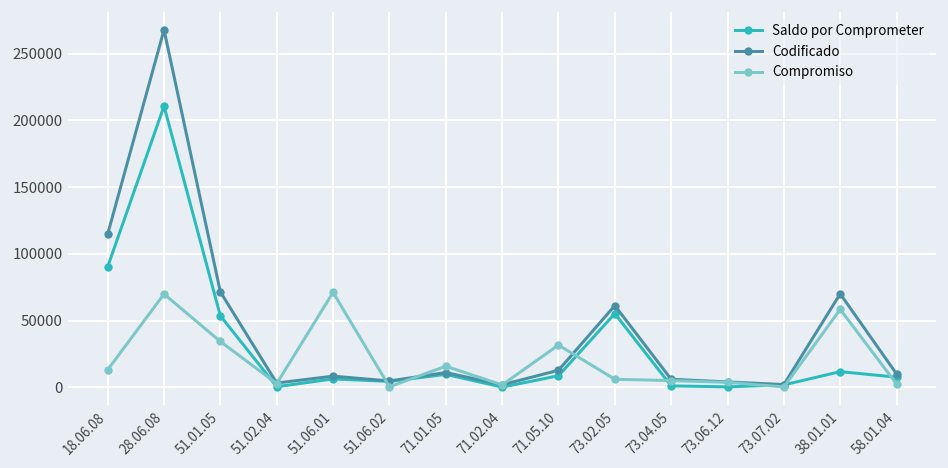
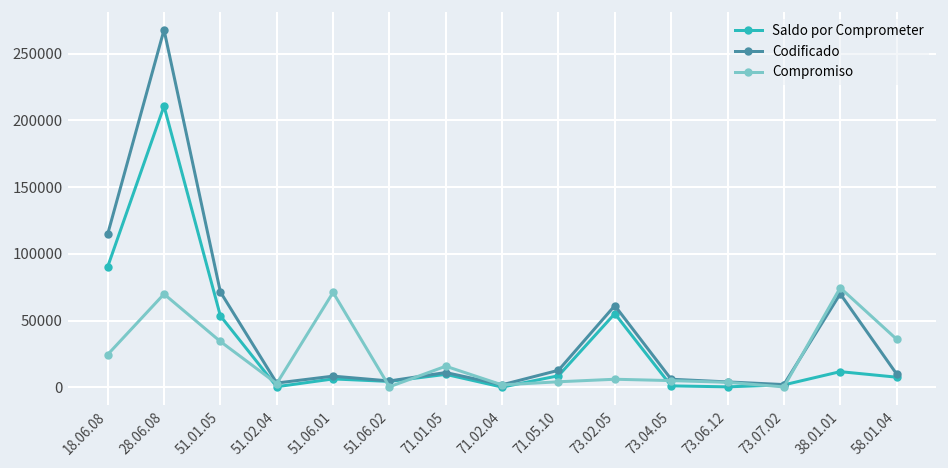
Compromiso, 18.06.08: 13000 -> 24000
Compromiso, 71.05.10: 32000 -> 4000
Compromiso, 38.01.01: 58000 -> 75000
Compromiso, 58.01.04: 2000 -> 36000
